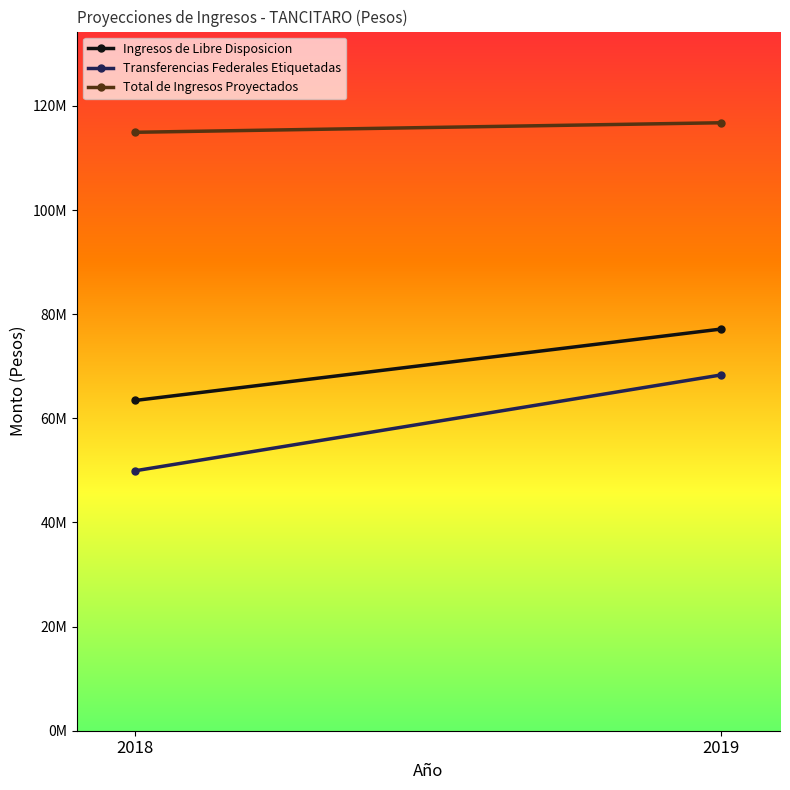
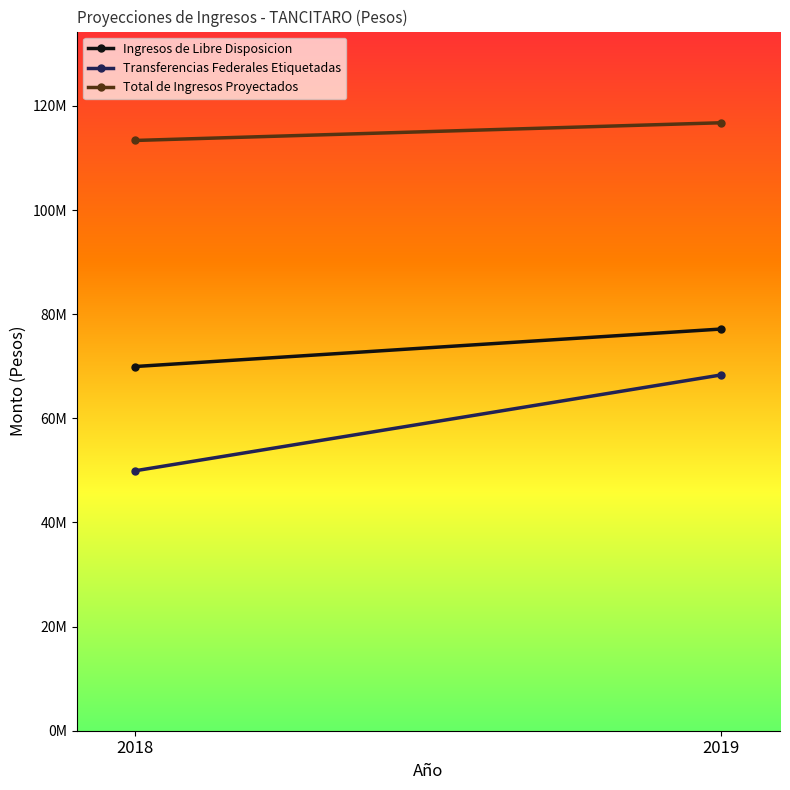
Ingresos de Libre Disposicion, 2018: 63000000 -> 70000000
Total de Ingresos Proyectados, 2018: 115000000 -> 113000000
